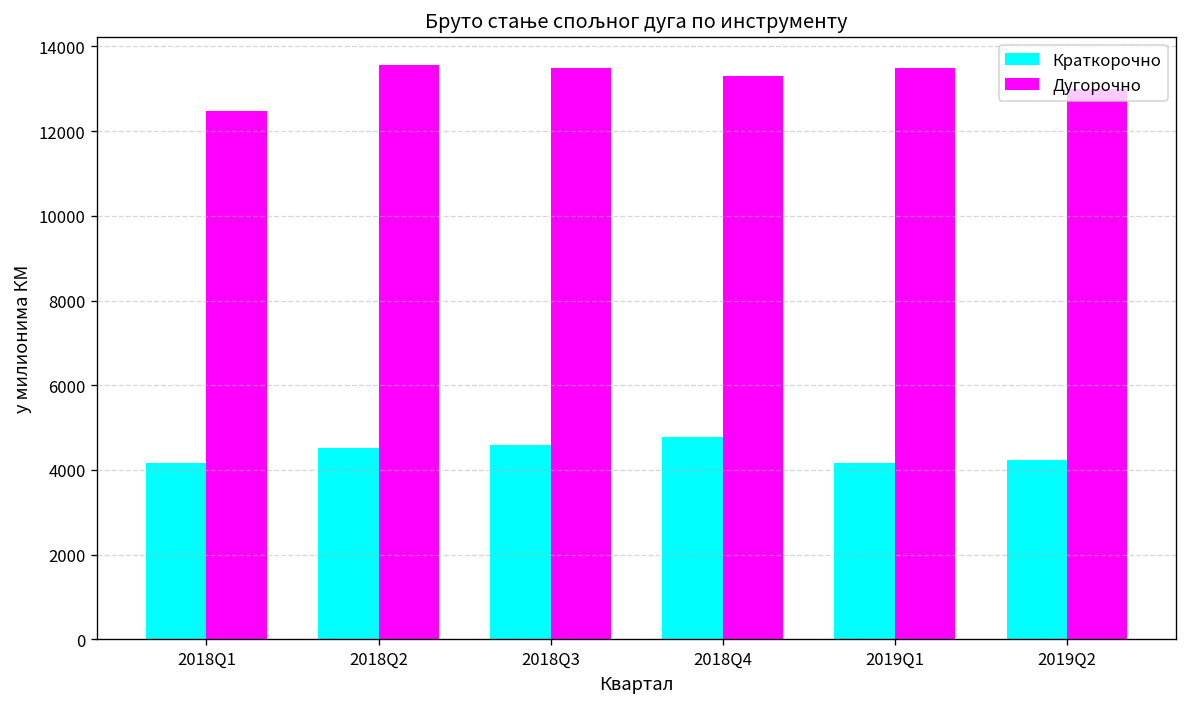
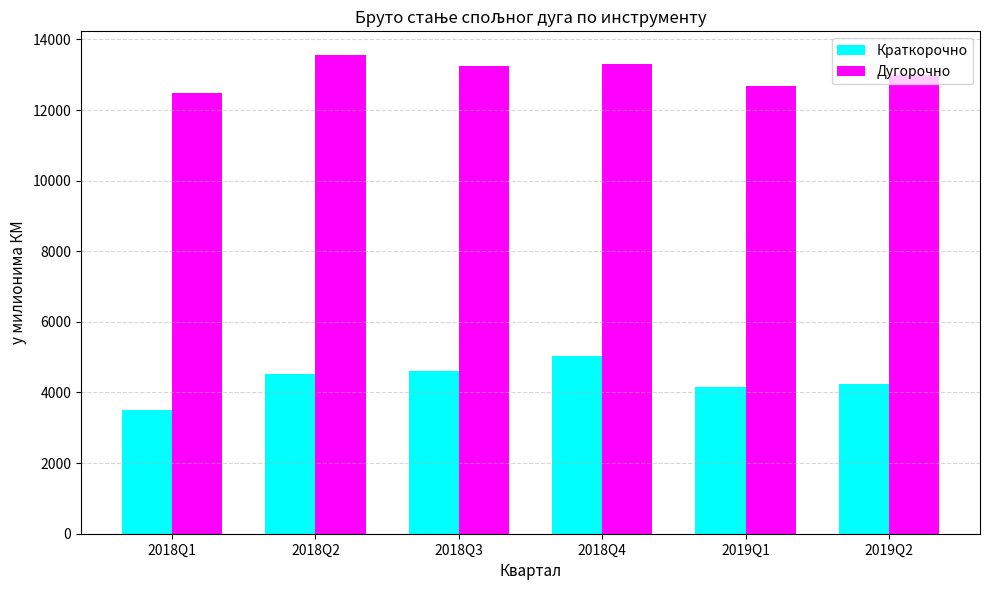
Краткорочно, 2018Q1: 4200 -> 3500
Дугорочно, 2018Q3: 13500 -> 13200
Краткорочно, 2018Q4: 4800 -> 5000
Дугорочно, 2019Q1: 13500 -> 12700
